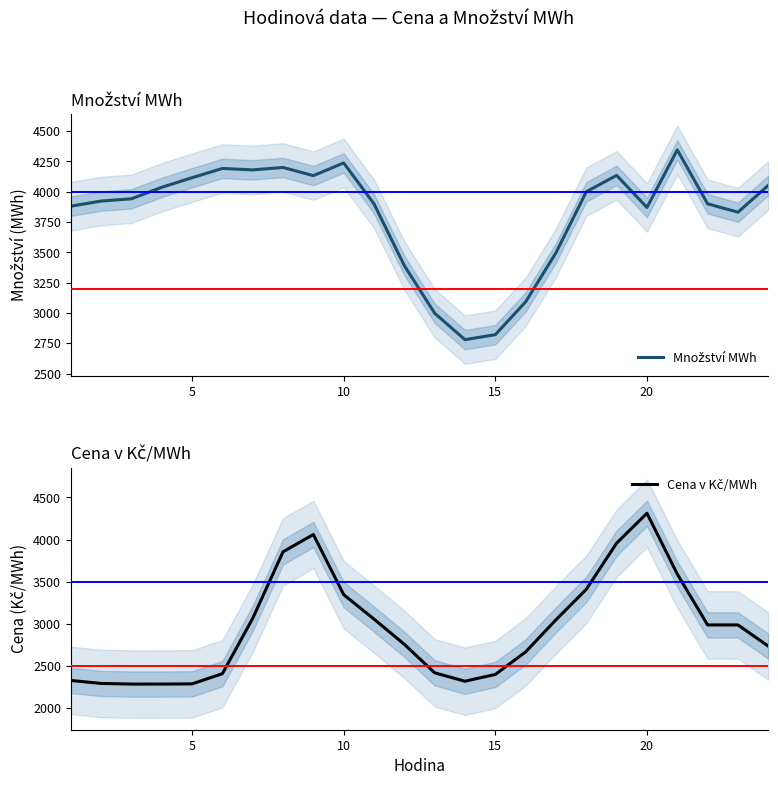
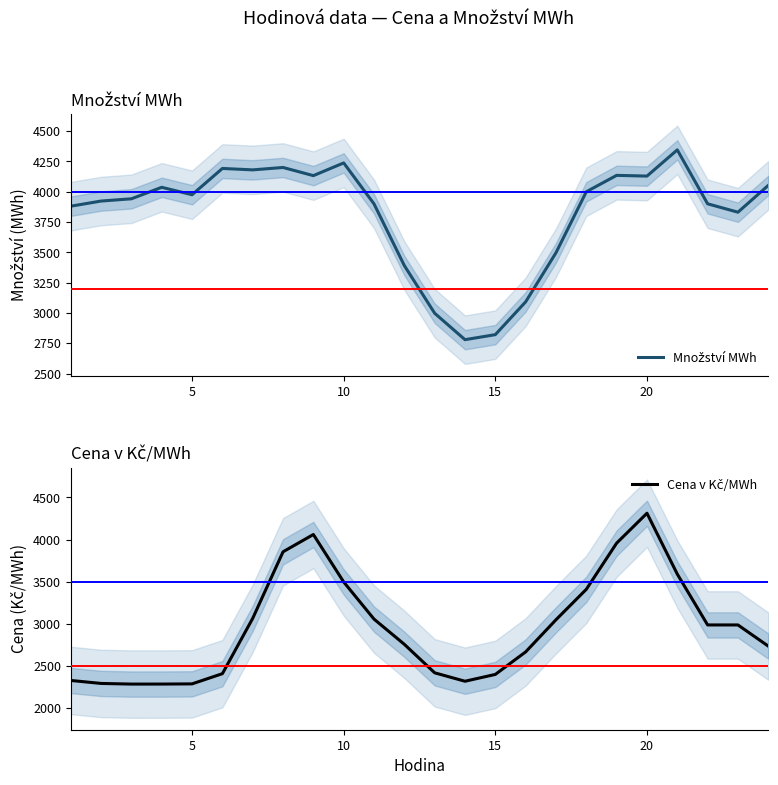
Množství MWh, Množství MWh, 5: 4110 -> 3970
Množství MWh, Množství MWh, 20: 3870 -> 4130
Cena v Kč/MWh, Cena v Kč/MWh, 10: 3300 -> 3500
